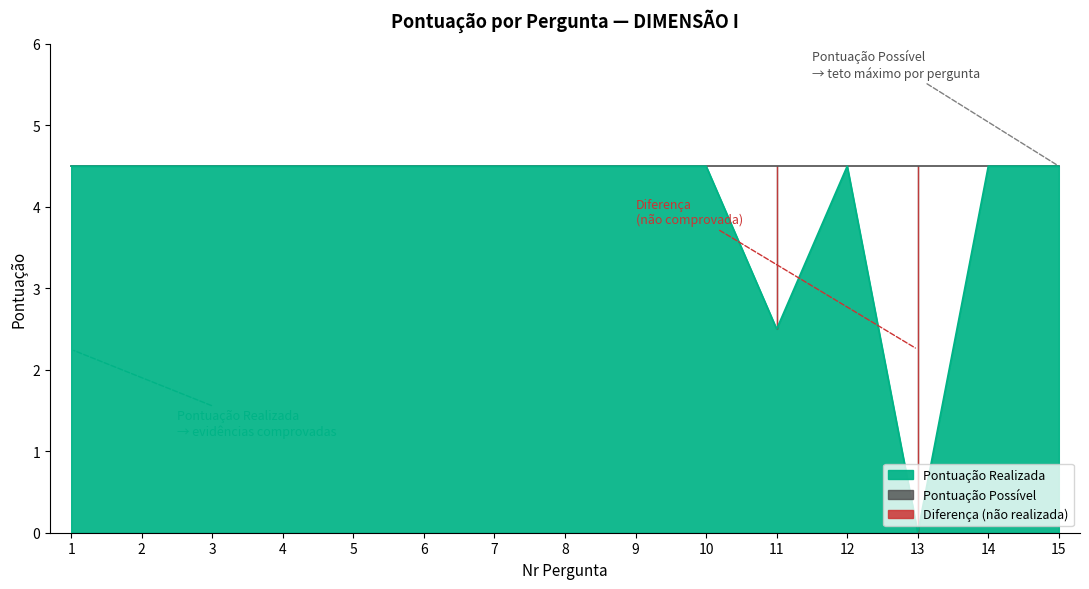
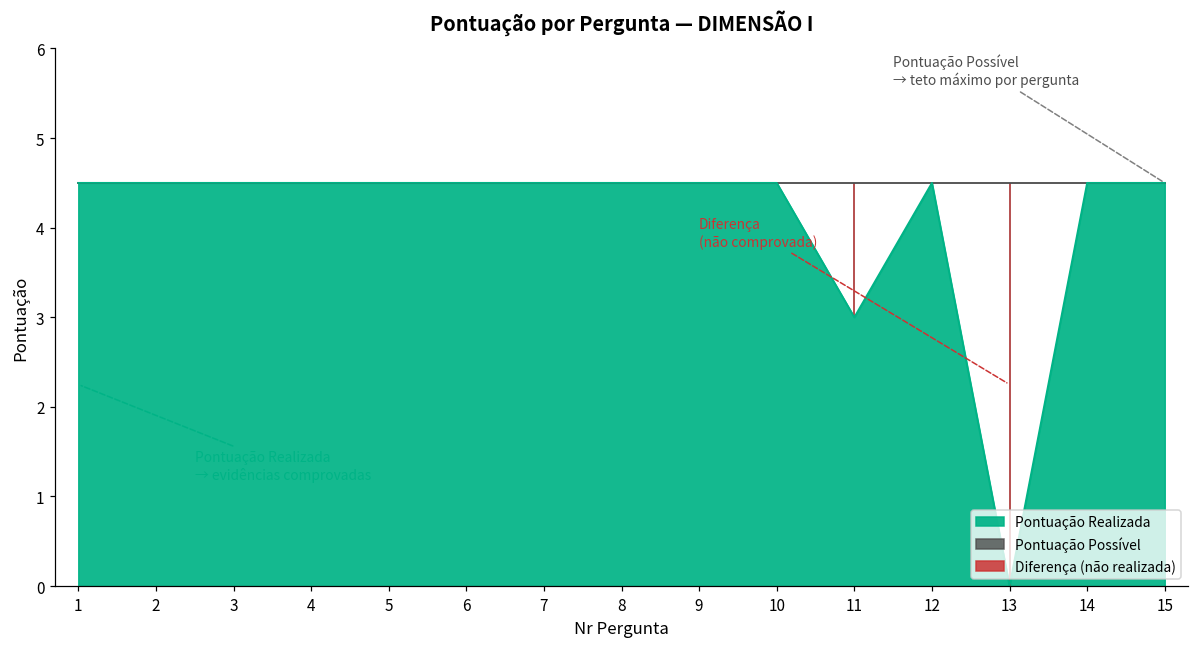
Pontuação Realizada, 11: 2.5 -> 3.0
